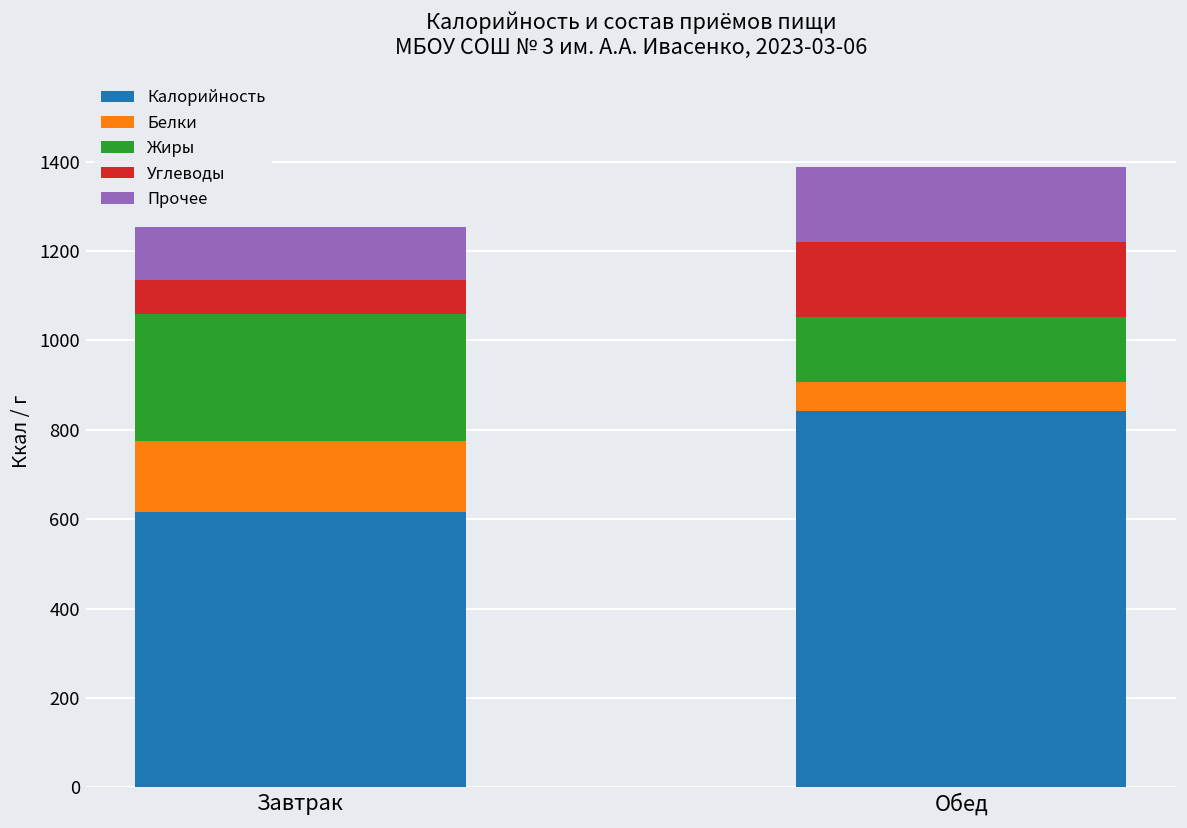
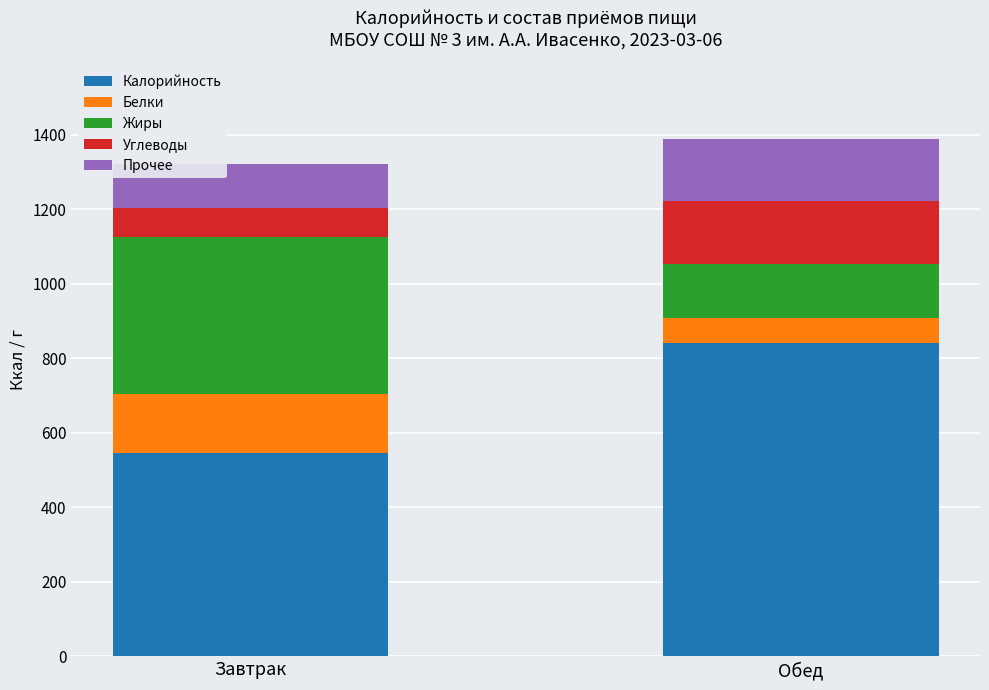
Калорийность, Завтрак: 620 -> 550
Жиры, Завтрак: 280 -> 420
